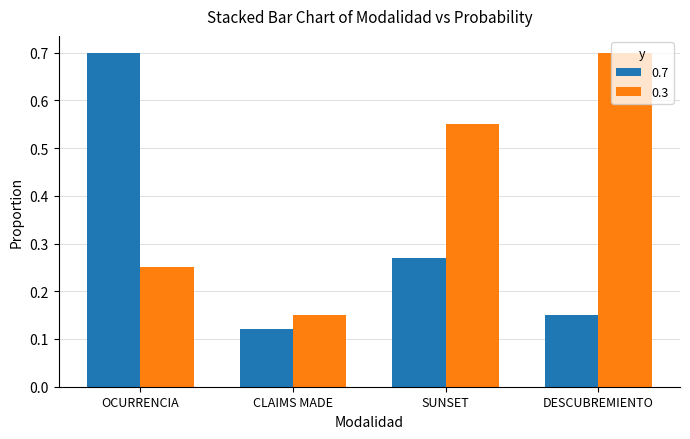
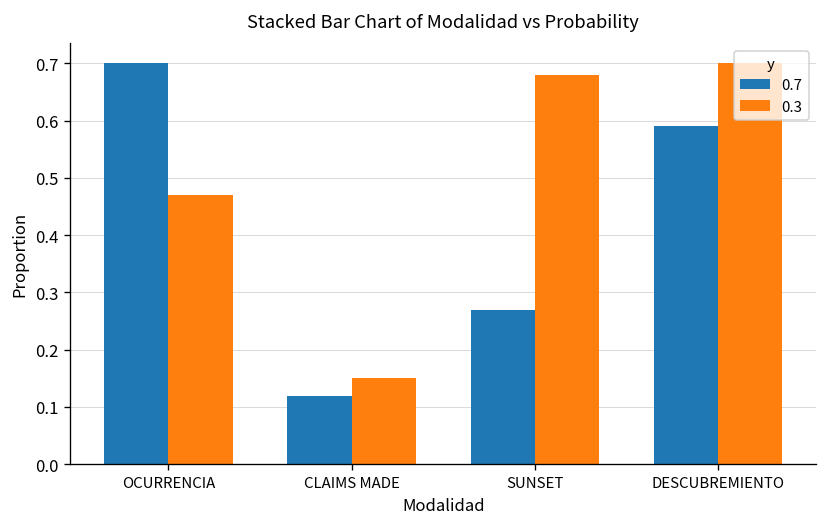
0.3, OCURRENCIA: 0.25 -> 0.47
0.3, SUNSET: 0.55 -> 0.68
0.7, DESCUBREMIENTO: 0.15 -> 0.59
